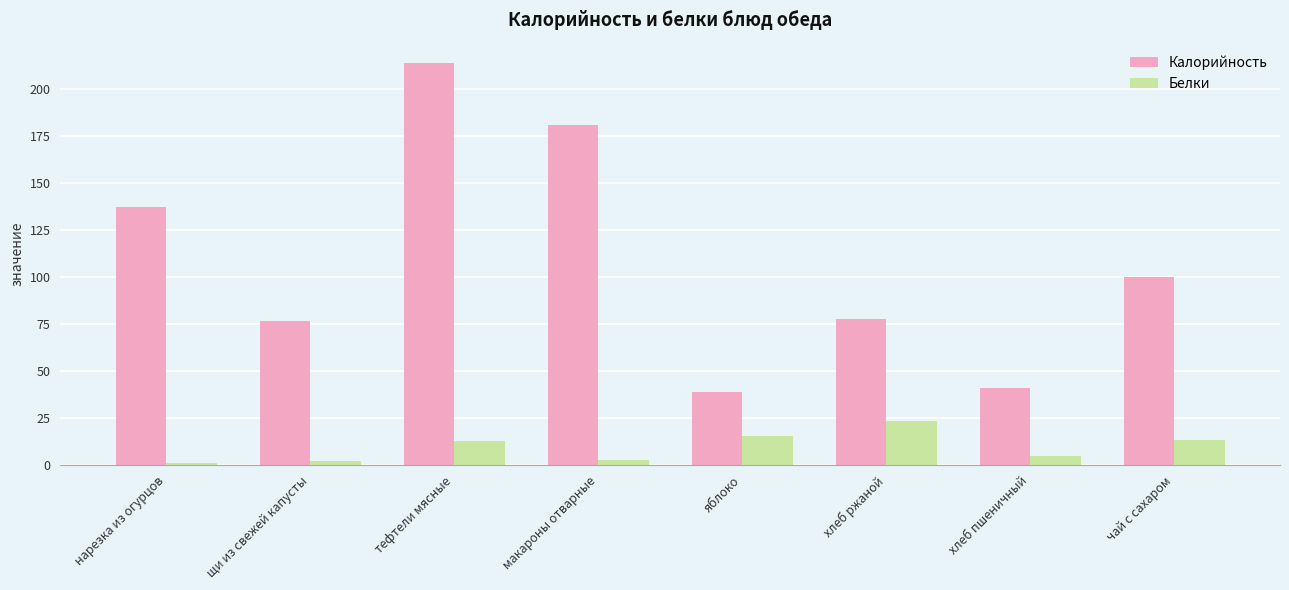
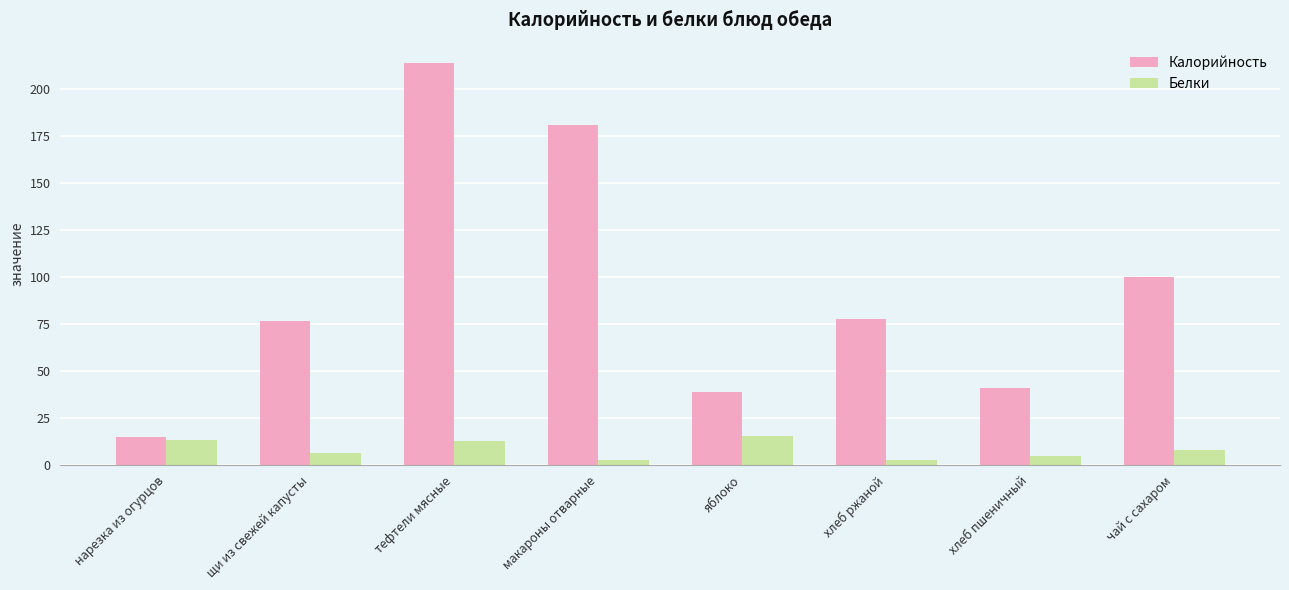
Калорийность, нарезка из огурцов: 137 -> 15
Белки, нарезка из огурцов: 1 -> 13
Белки, щи из свежей капусты: 2 -> 6
Белки, хлеб ржаной: 23 -> 3
Белки, чай с сахаром: 13 -> 8
